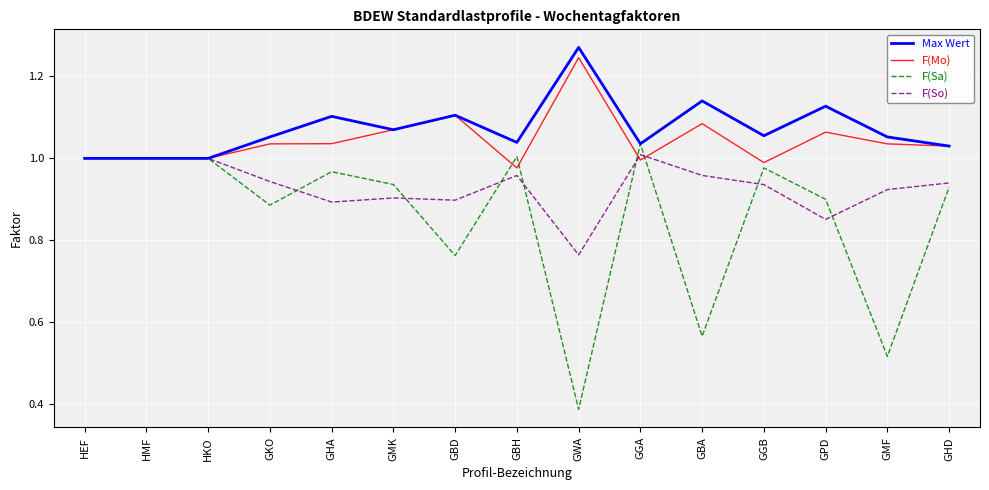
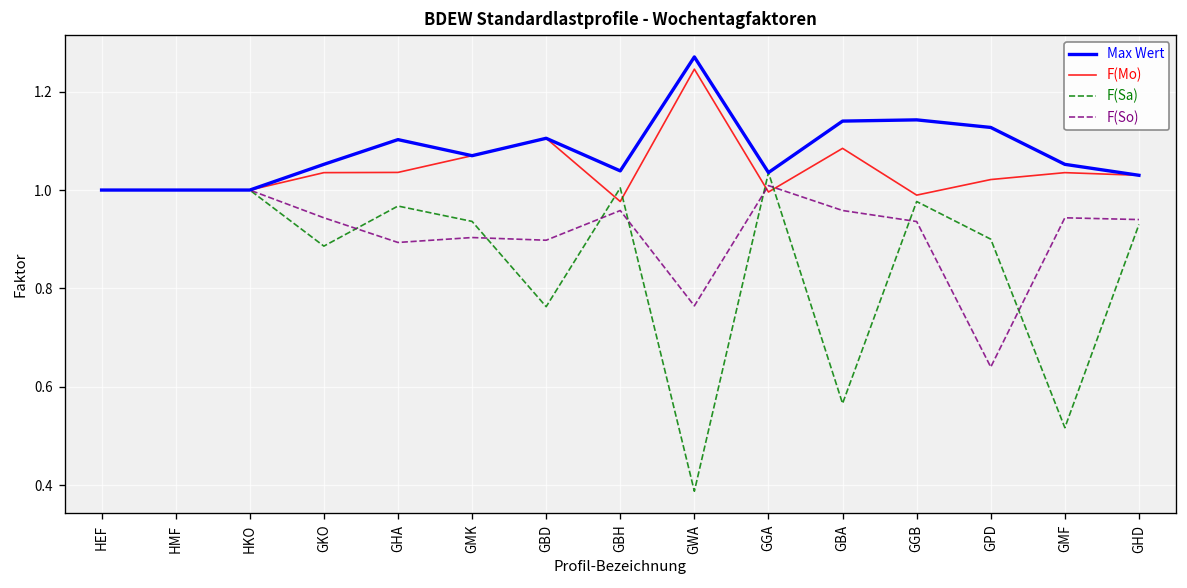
Max Wert, GGB: 1.06 -> 1.14
F(Mo), GPD: 1.06 -> 1.02
F(So), GPD: 0.85 -> 0.64
F(So), GMF: 0.92 -> 0.94
